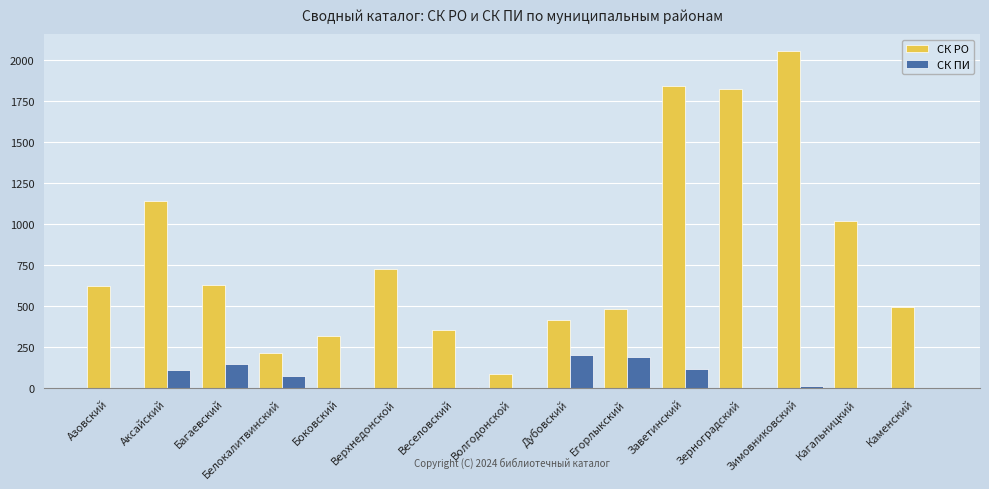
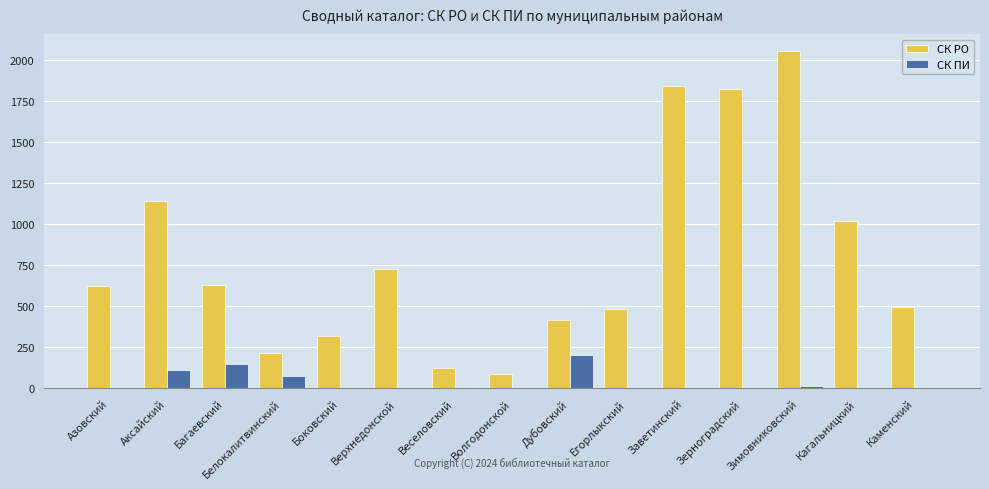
СК РО, Веселовский: 350 -> 130
СК ПИ, Егорлыкский: 190 -> 0
СК ПИ, Заветинский: 120 -> 0
